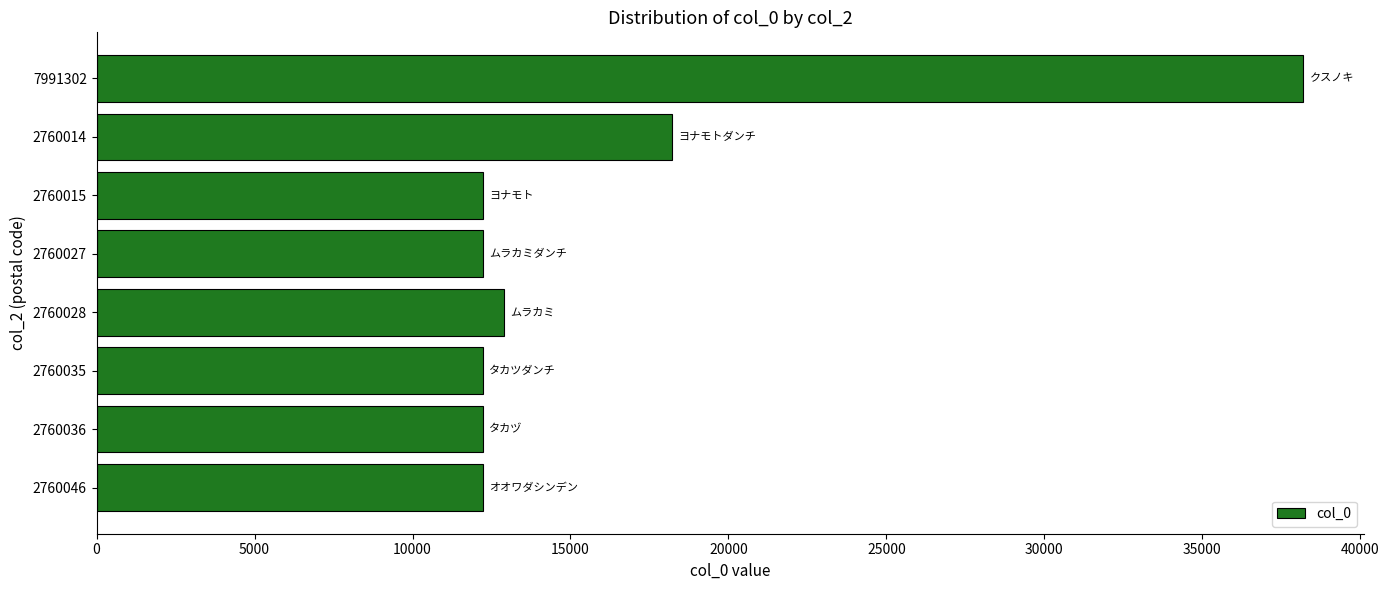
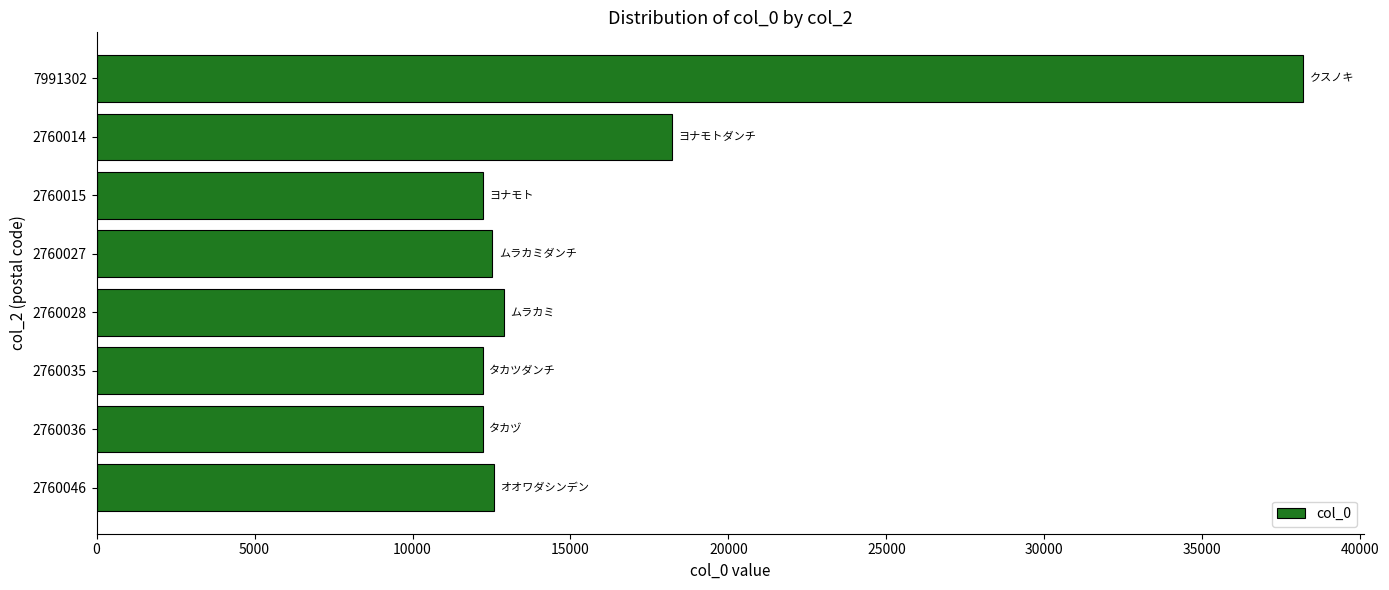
2760027: 12200 -> 12500
2760046: 12200 -> 12600
